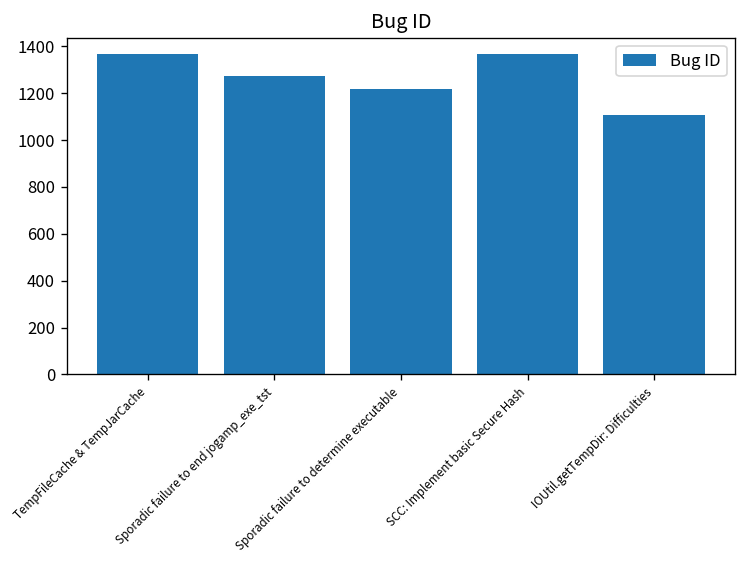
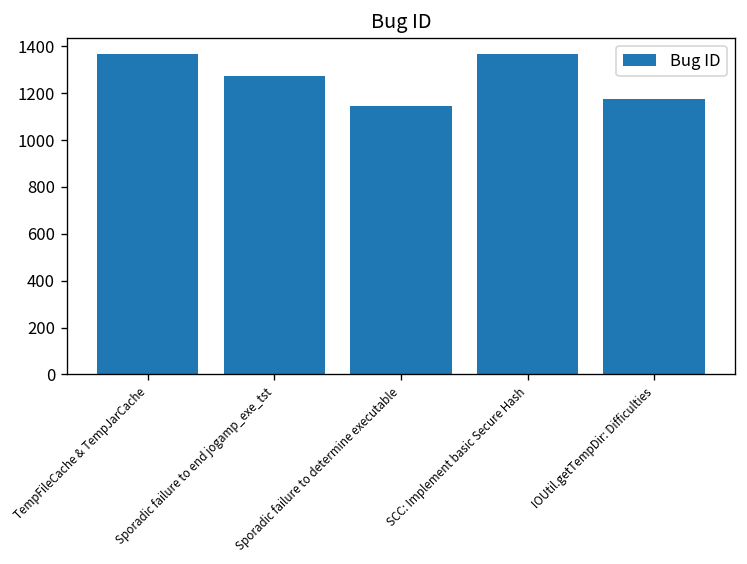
Sporadic failure to determine executable: 1220 -> 1140
IOUtil.getTempDir: Difficulties: 1110 -> 1180
